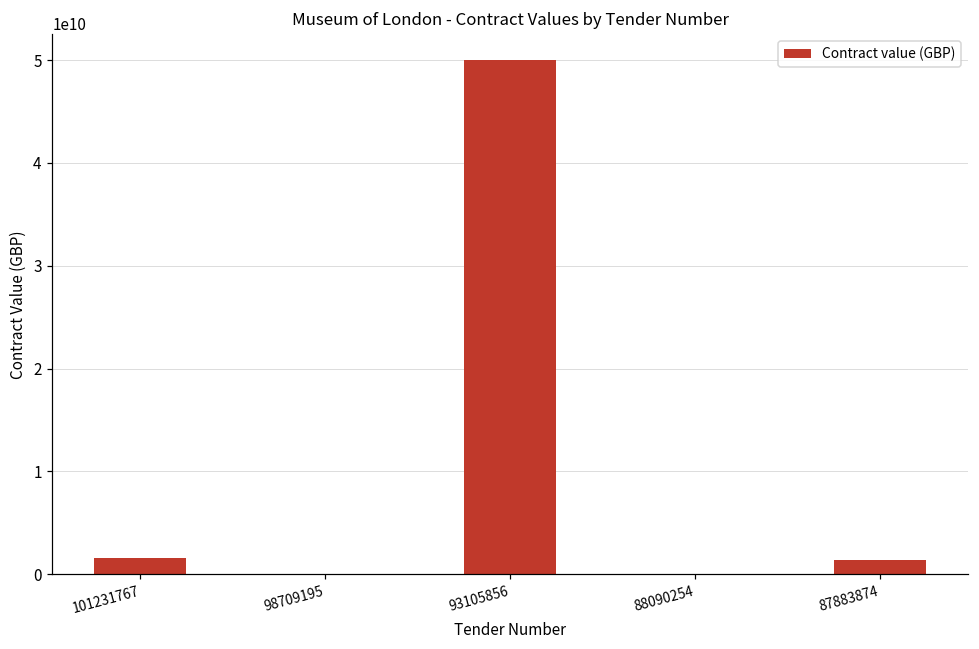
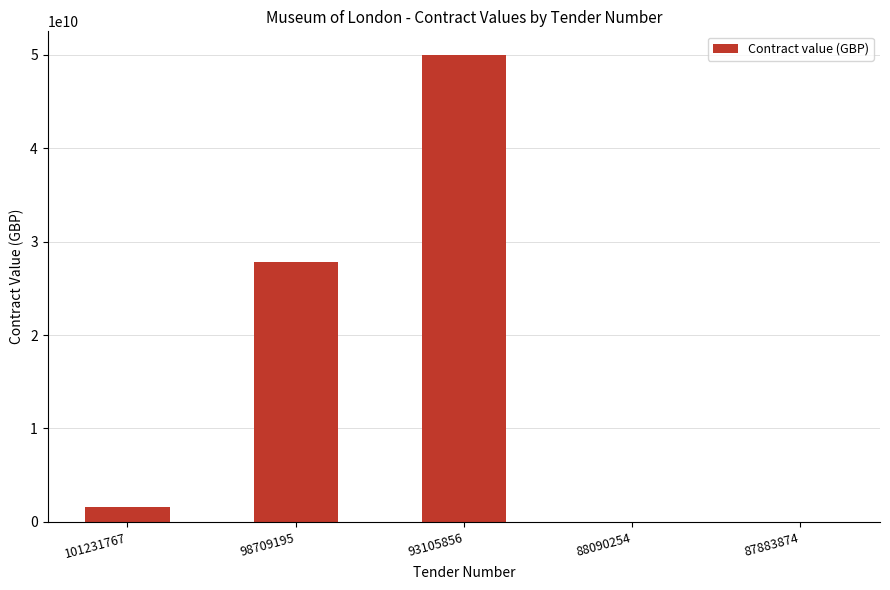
98709195: 0 -> 28000000000
87883874: 1000000000 -> 0
